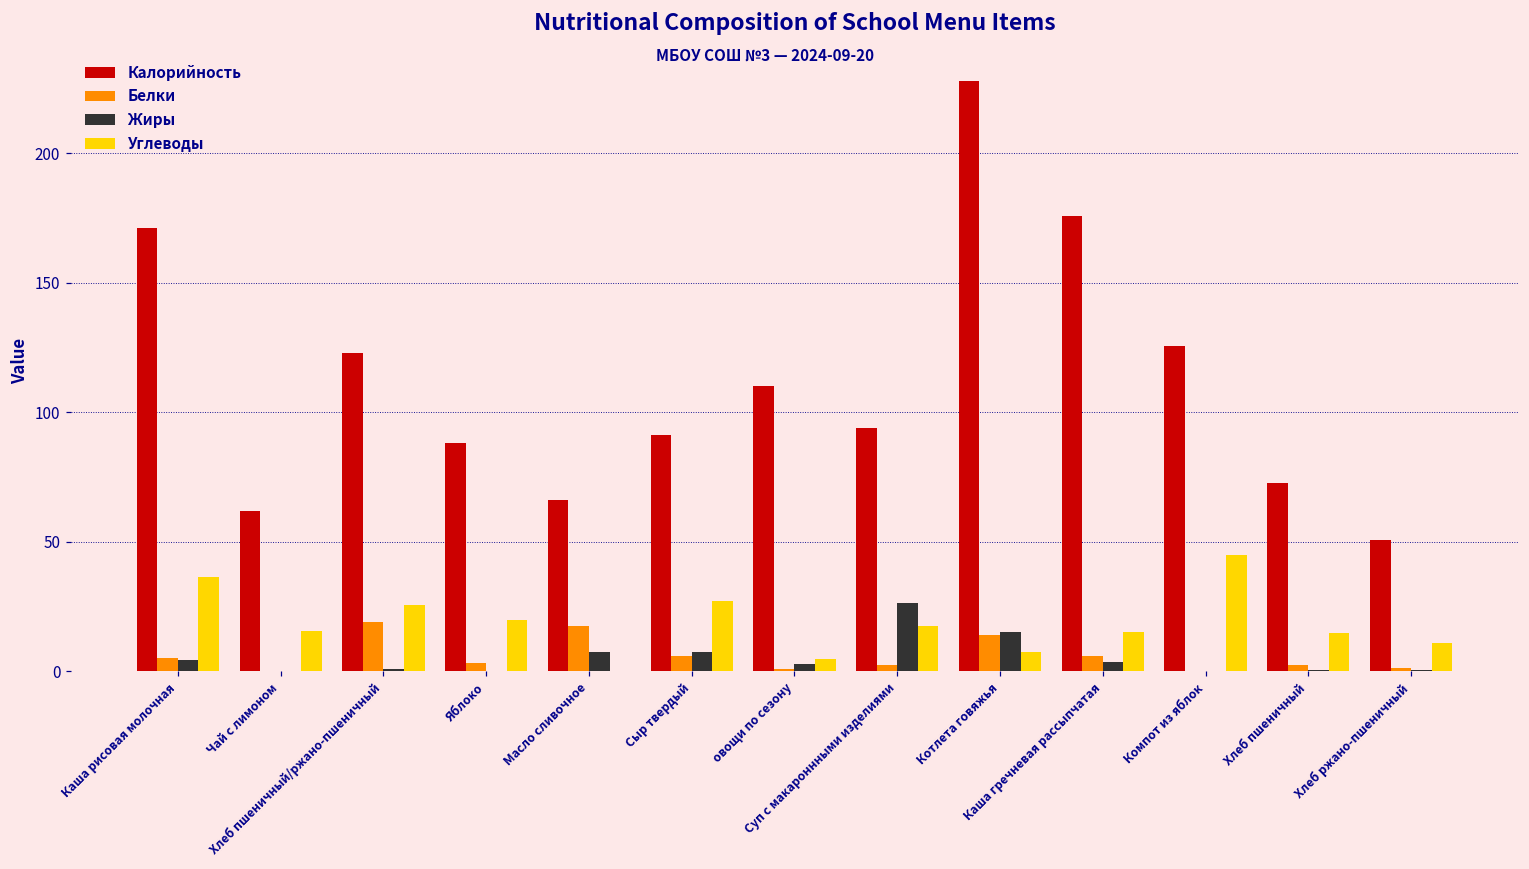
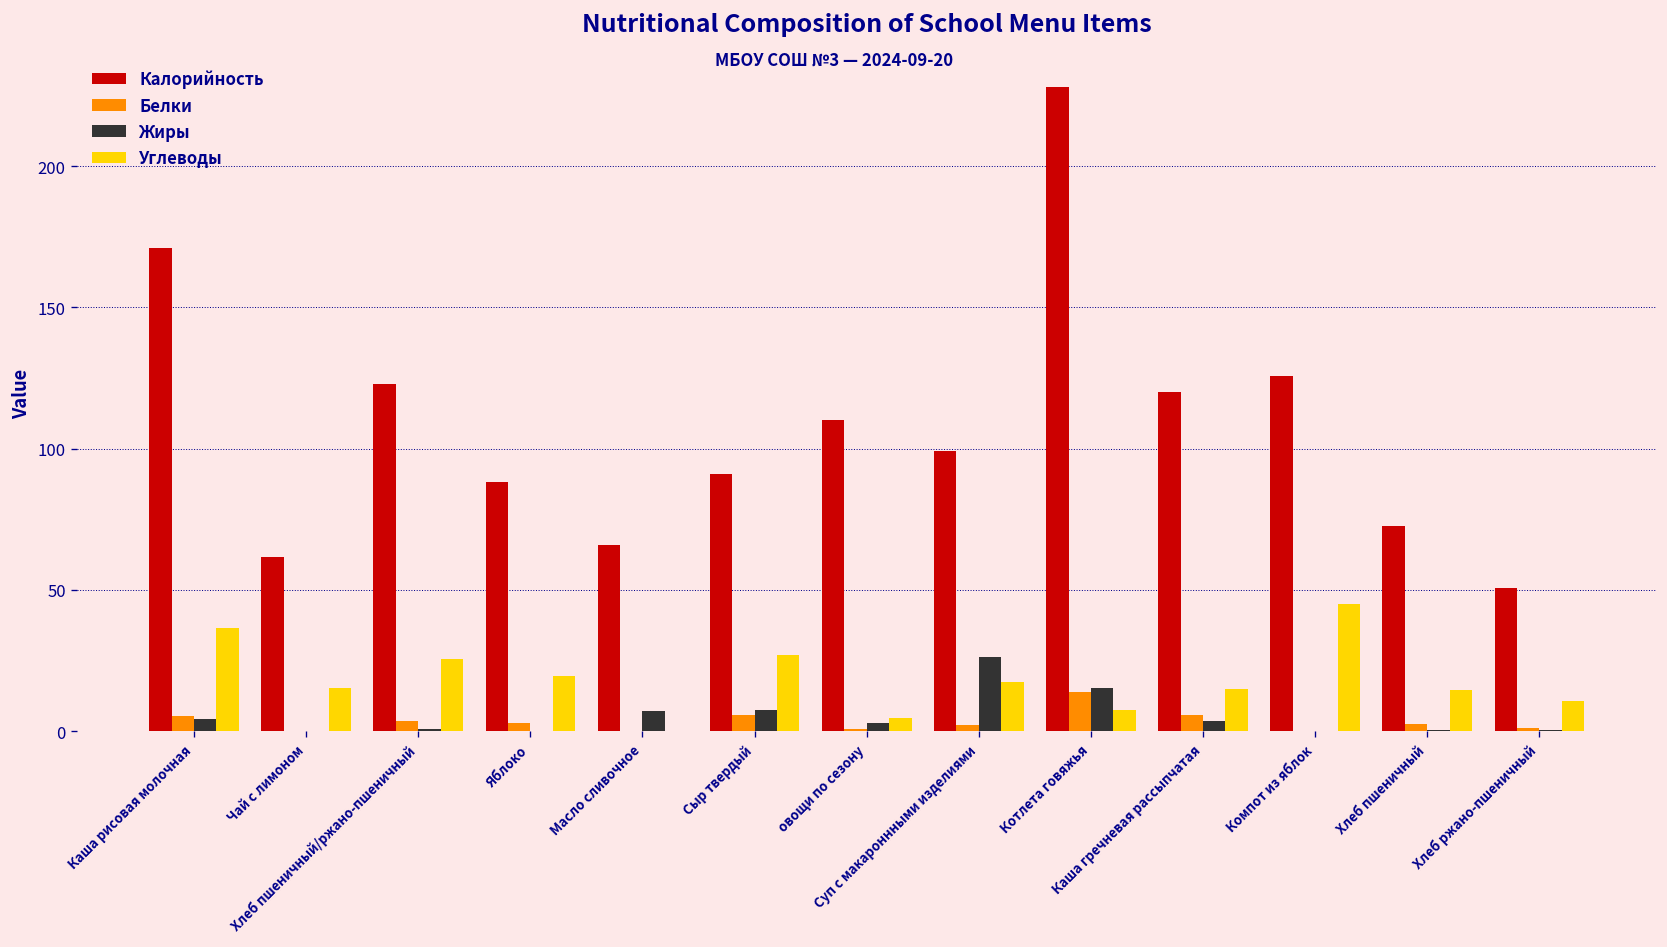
Белки, Хлеб пшеничный/ржано-пшеничный: 19 -> 3
Белки, Масло сливочное: 17 -> 0
Калорийность, Суп с макароннными изделиями: 94 -> 99
Калорийность, Каша гречневая рассыпчатая: 176 -> 120
